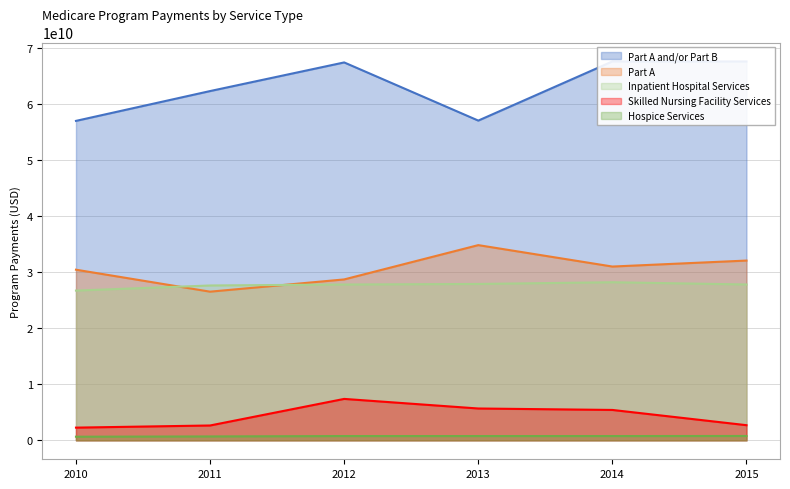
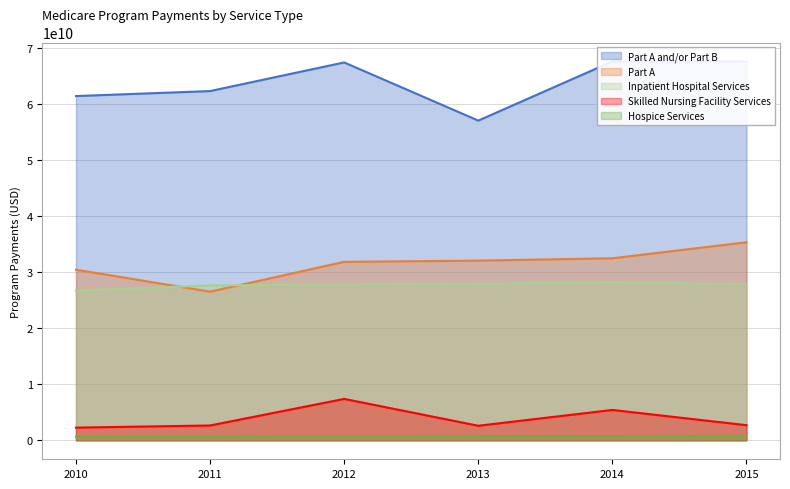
Part A and/or Part B, 2010: 57000000000 -> 61000000000
Part A, 2012: 29000000000 -> 32000000000
Part A, 2013: 35000000000 -> 32000000000
Skilled Nursing Facility Services, 2013: 6000000000 -> 3000000000
Part A, 2014: 31000000000 -> 32000000000
Part A, 2015: 32000000000 -> 35000000000
